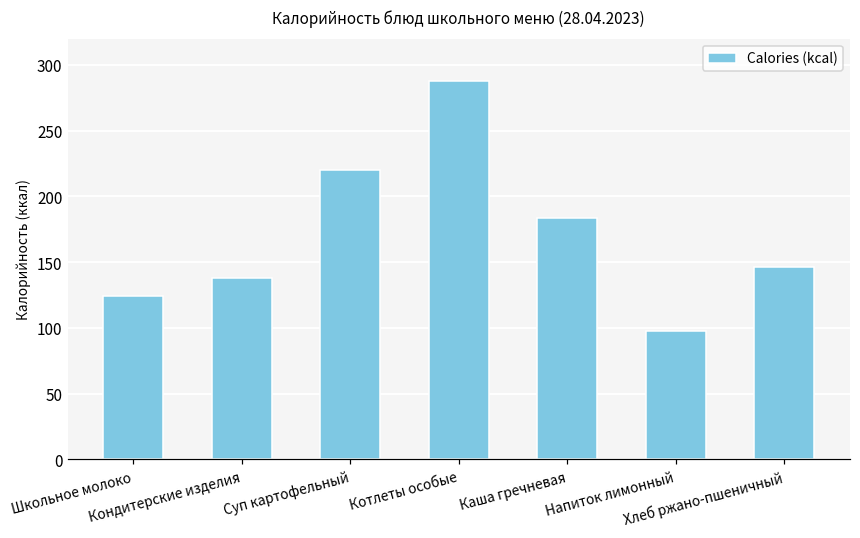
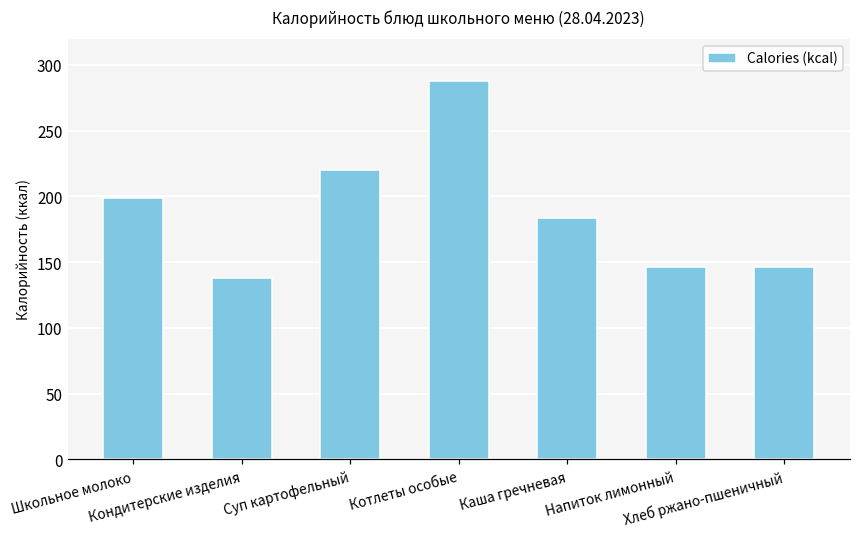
Школьное молоко: 124 -> 199
Напиток лимонный: 98 -> 146
